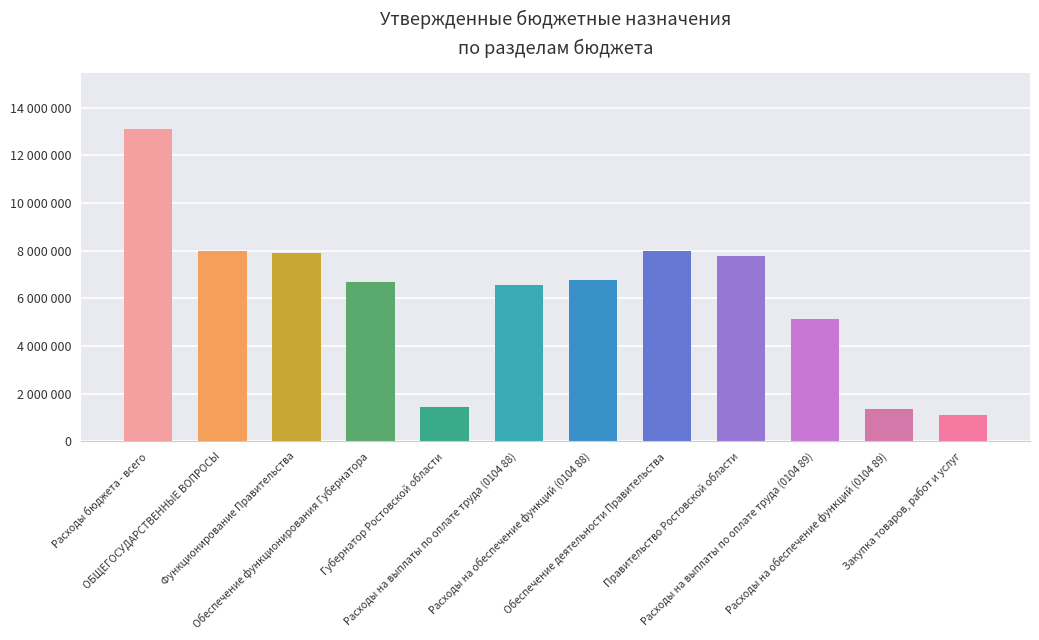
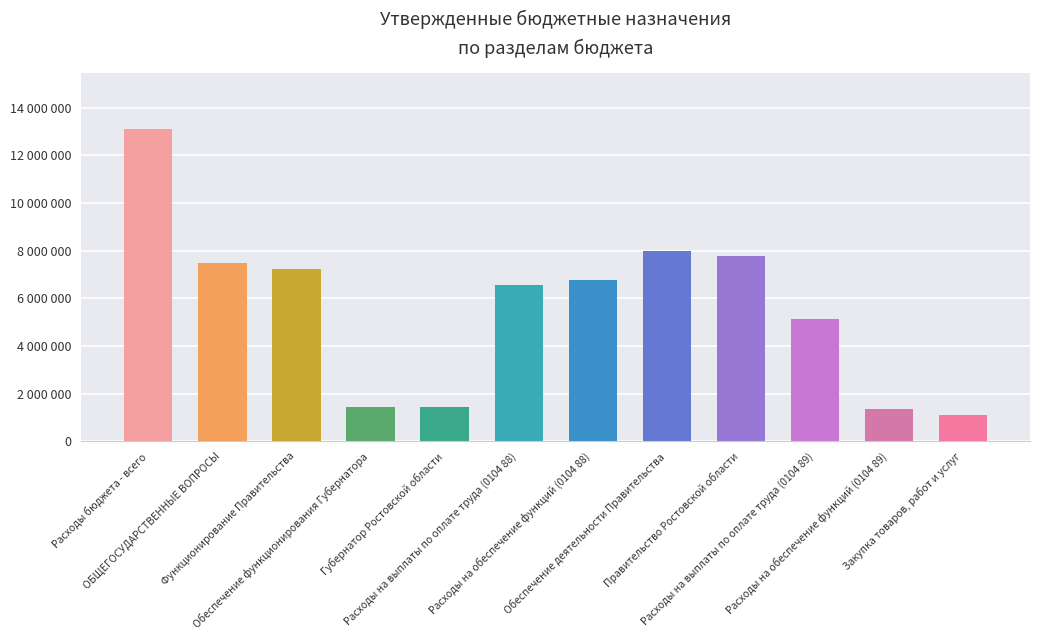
ОБЩЕГОСУДАРСТВЕННЫЕ ВОПРОСЫ: 8000000 -> 7500000
Функционирование Правительства: 7900000 -> 7200000
Обеспечение функционирования Губернатора: 6700000 -> 1400000
